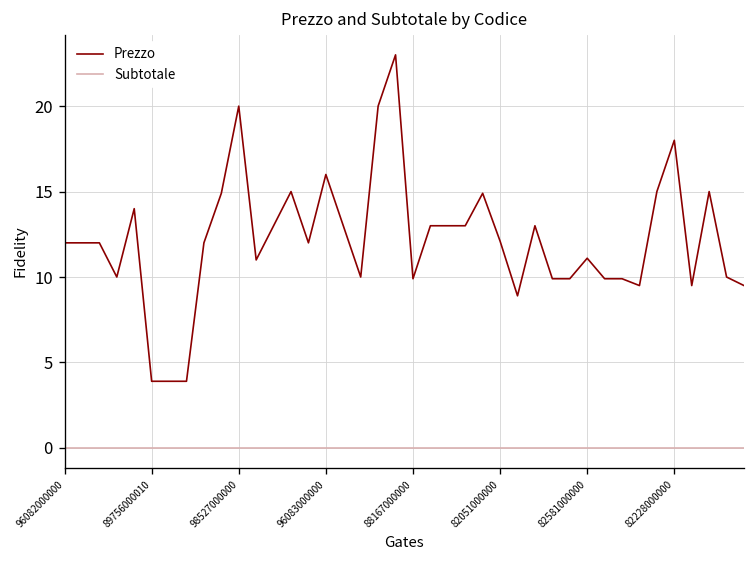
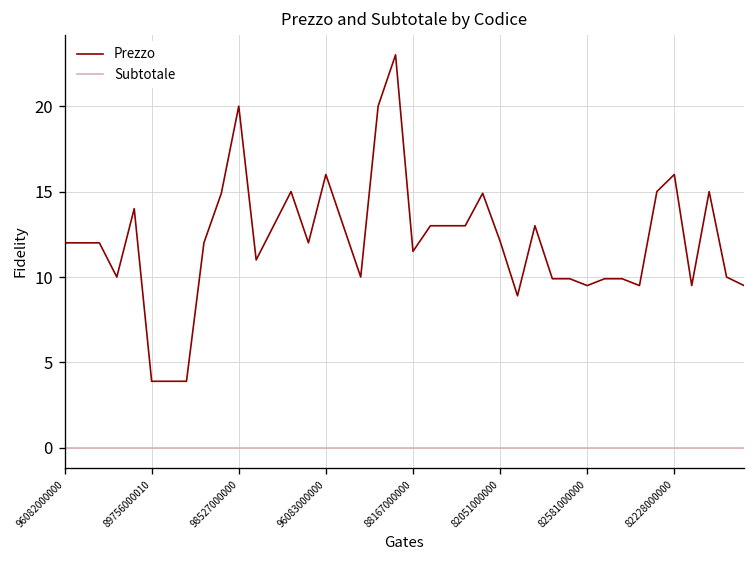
Prezzo, 88167000000: 9.9 -> 11.5
Prezzo, 82581000000: 11.1 -> 9.5
Prezzo, 82228000000: 18 -> 16
